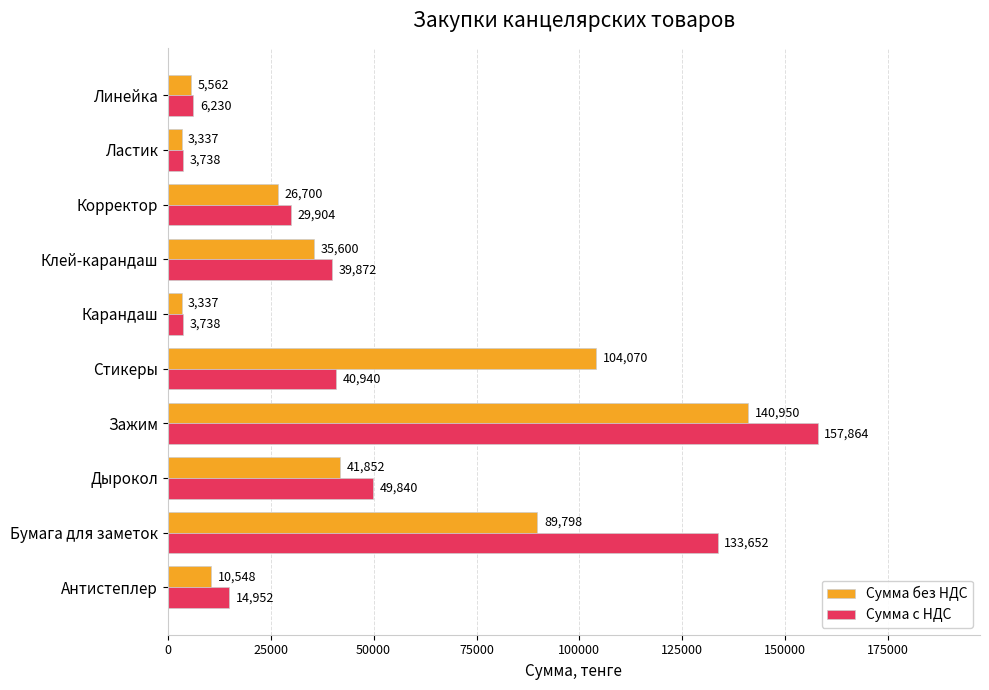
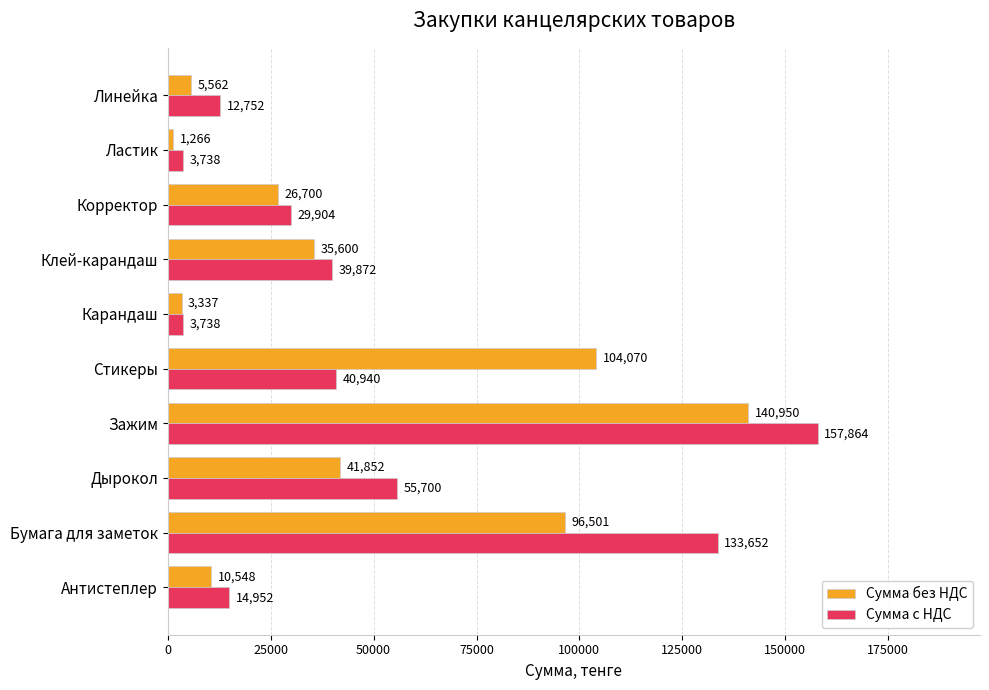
Сумма с НДС, Линейка: 6,230 -> 12,752
Сумма без НДС, Ластик: 3,337 -> 1,266
Сумма с НДС, Дырокол: 49,840 -> 55,700
Сумма без НДС, Бумага для заметок: 89,798 -> 96,501
